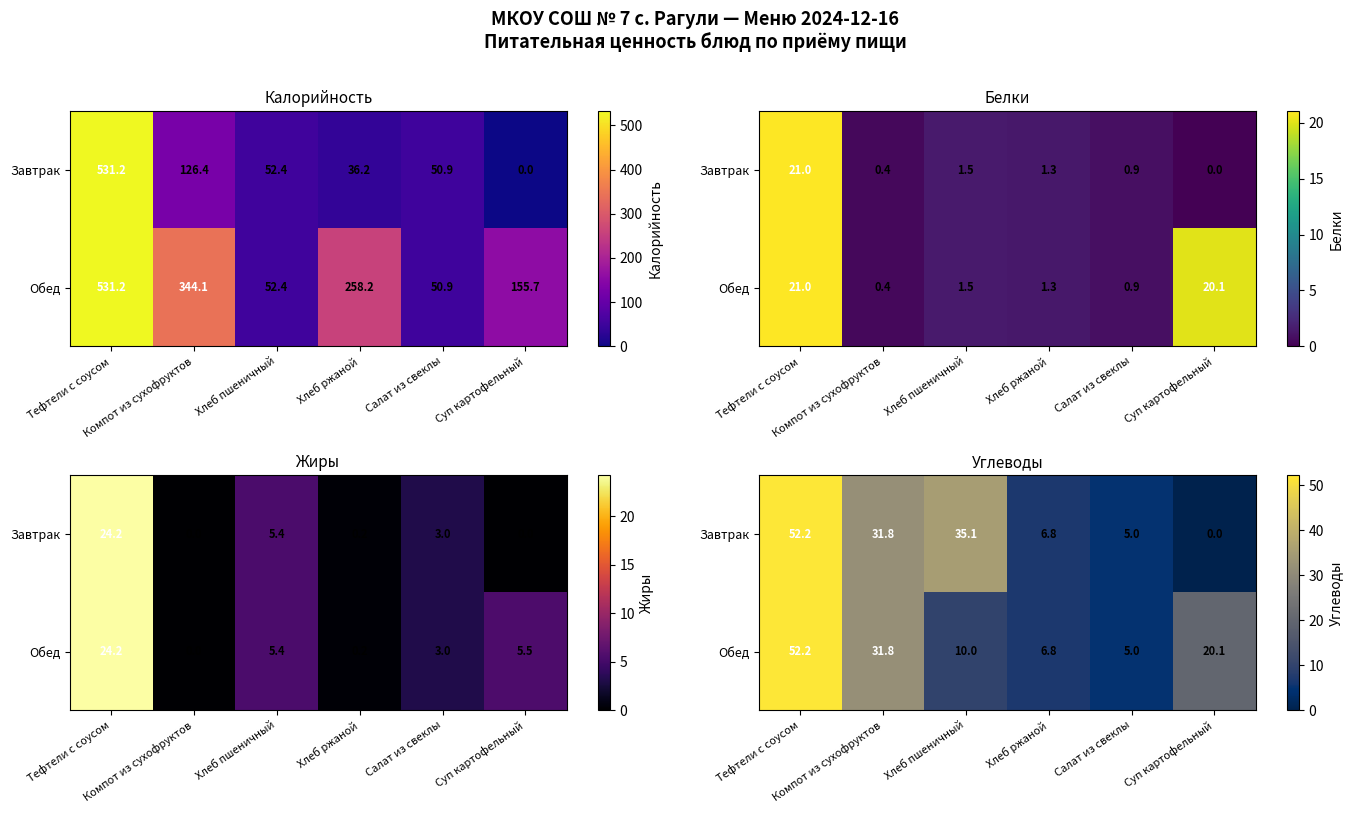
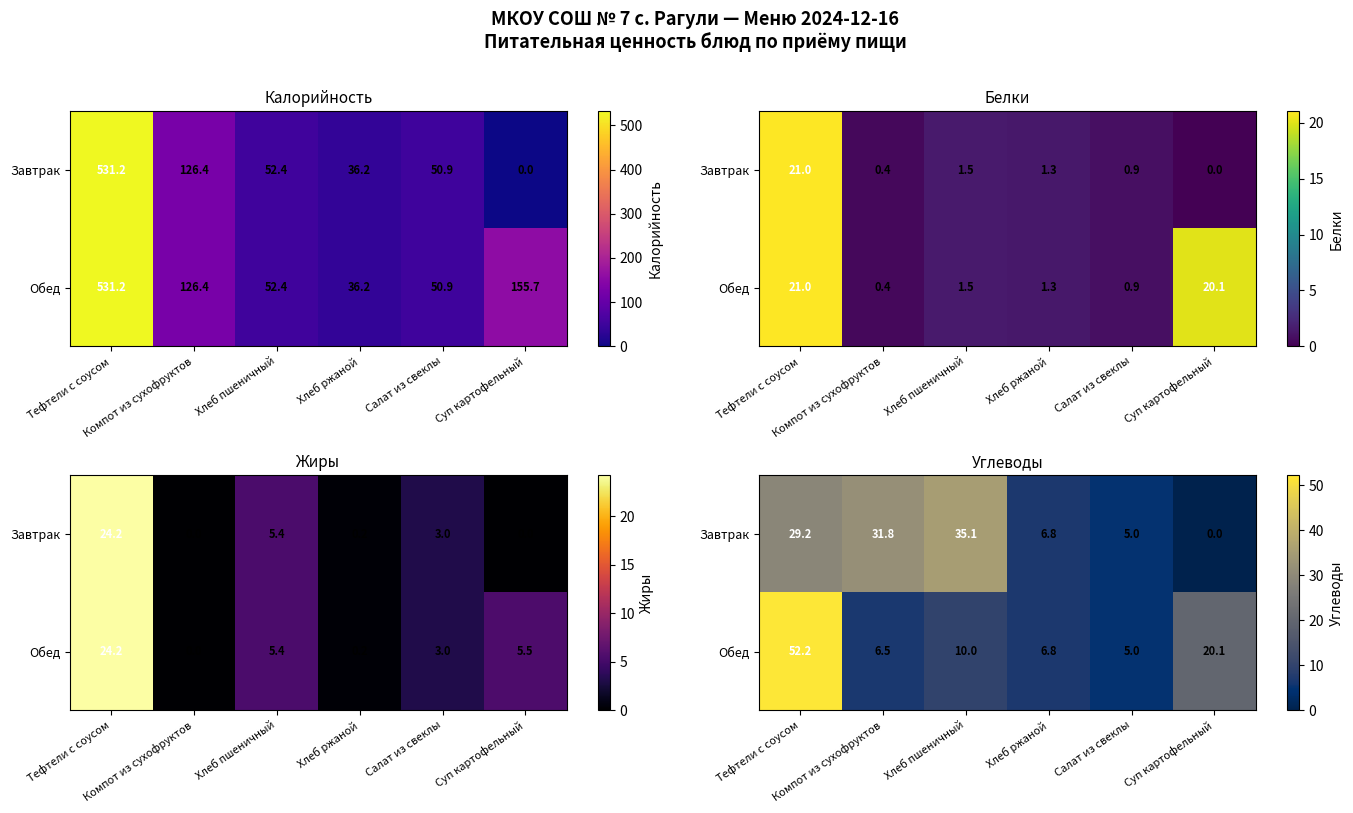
Калорийность, Обед, Компот из сухофруктов: 344.1 -> 126.4
Калорийность, Обед, Хлеб ржаной: 258.2 -> 36.2
Углеводы, Завтрак, Тефтели с соусом: 52.2 -> 29.2
Углеводы, Обед, Компот из сухофруктов: 31.8 -> 6.5
